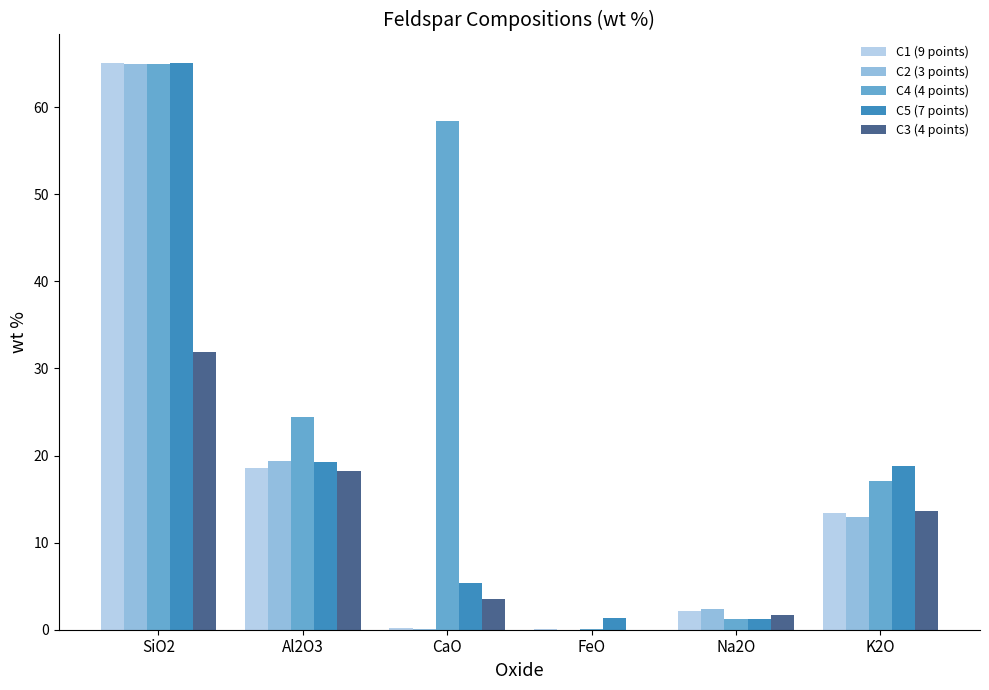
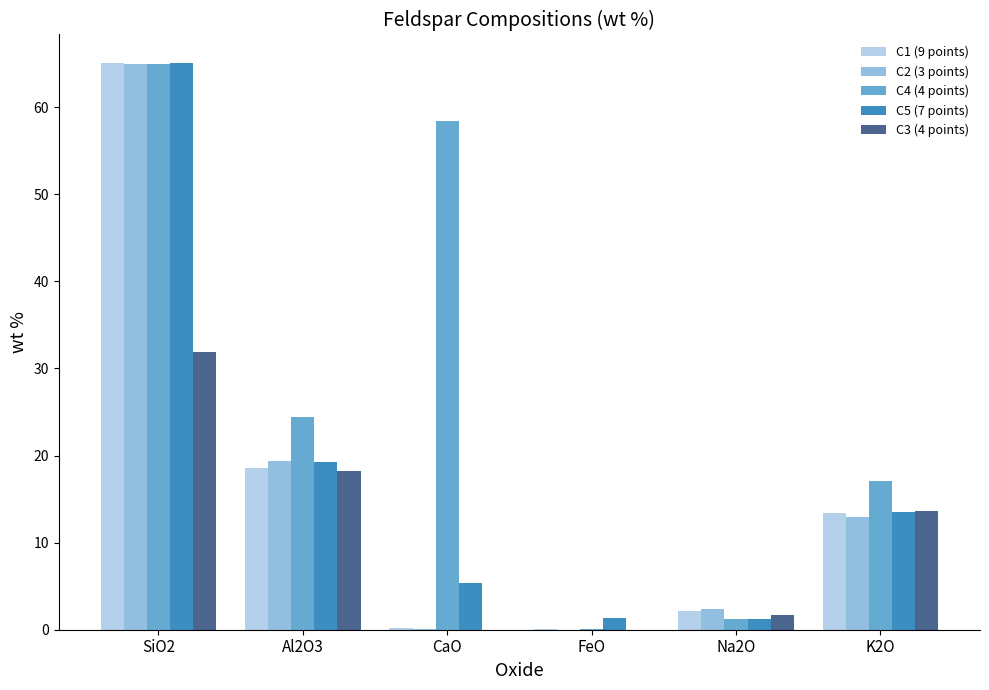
C3 (4 points), CaO: 4 -> 0
C5 (7 points), K2O: 19 -> 14
